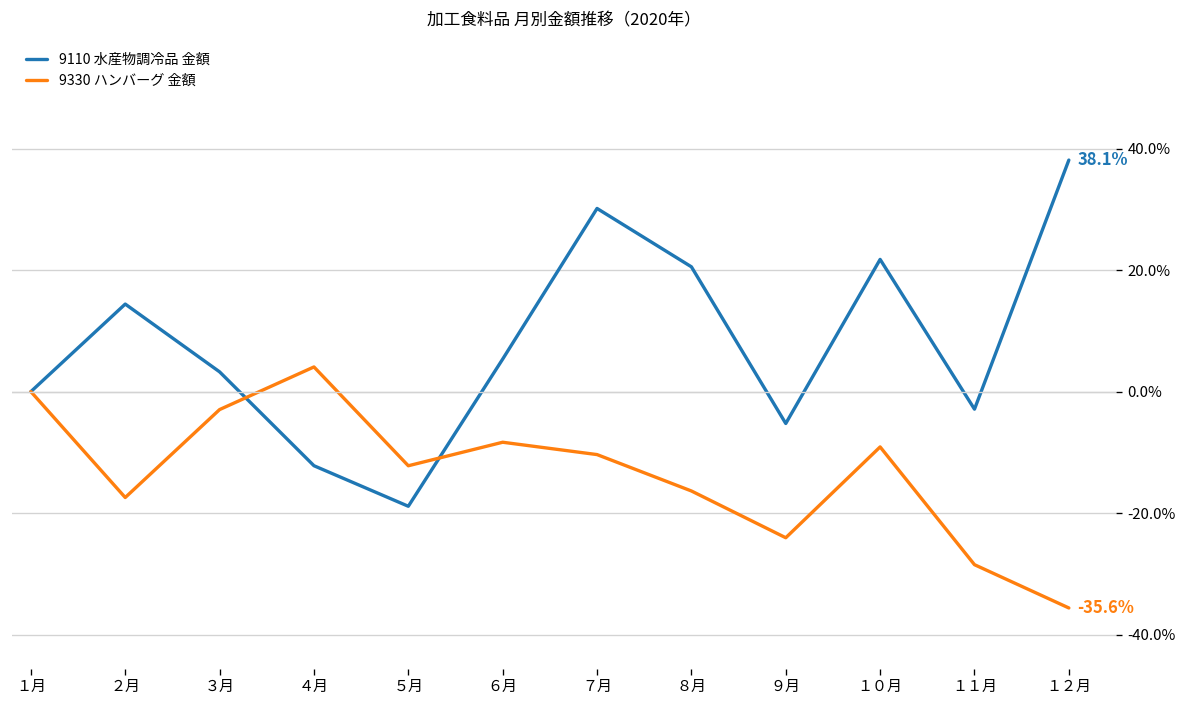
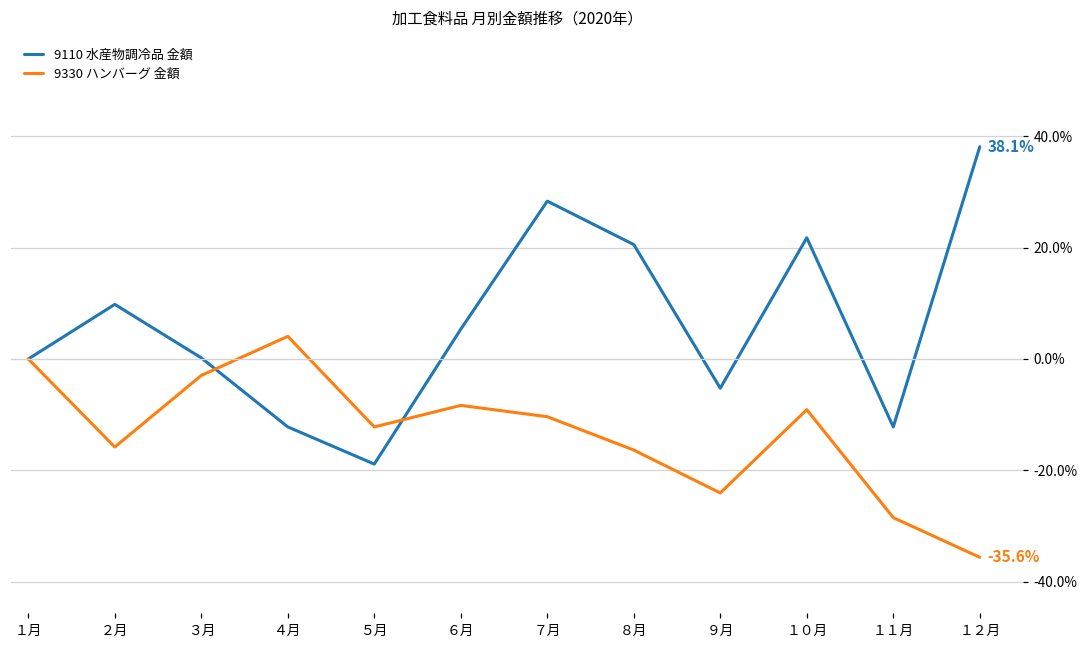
9110 水産物調冷品 金額, ２月: 14% -> 10%
9330 ハンバーグ 金額, ２月: -17% -> -16%
9110 水産物調冷品 金額, ３月: 3% -> 0%
9110 水産物調冷品 金額, ７月: 30% -> 28%
9110 水産物調冷品 金額, １１月: -3% -> -12%
